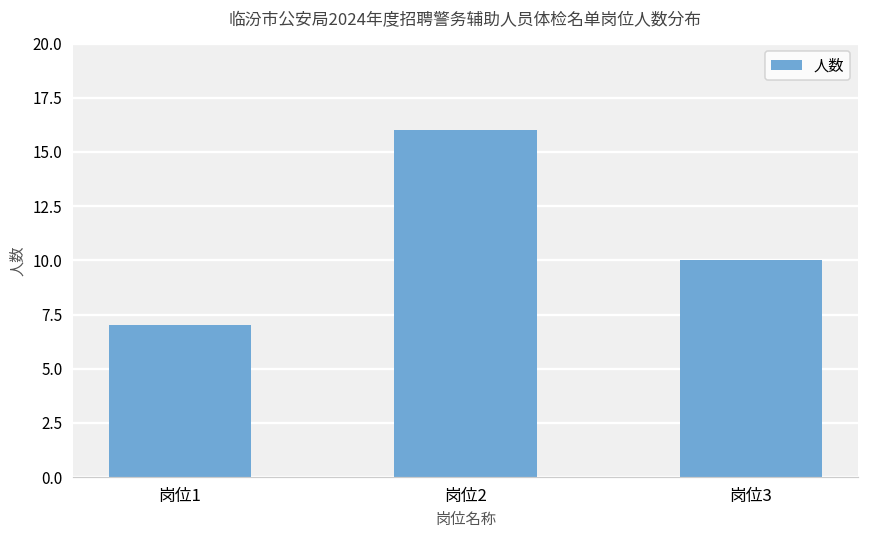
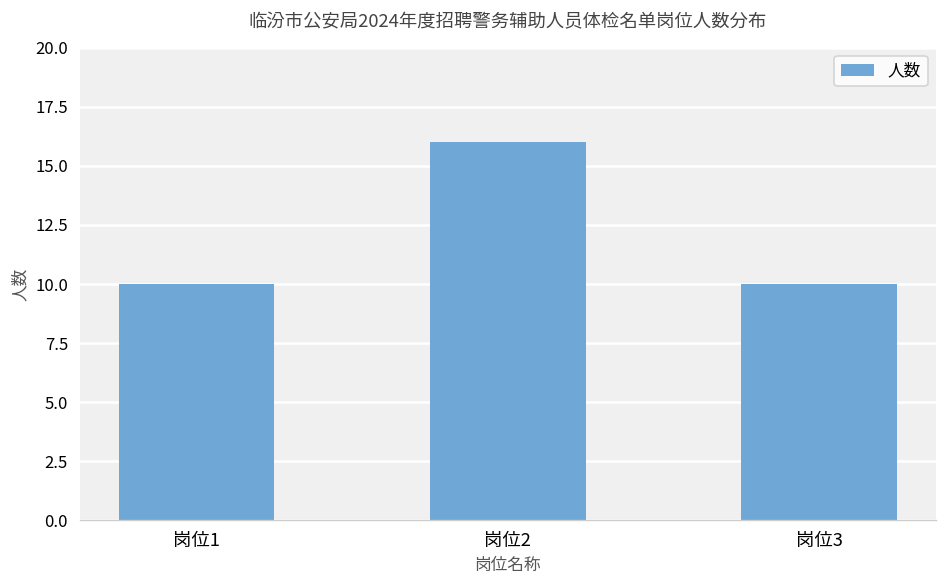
岗位1: 7 -> 10
